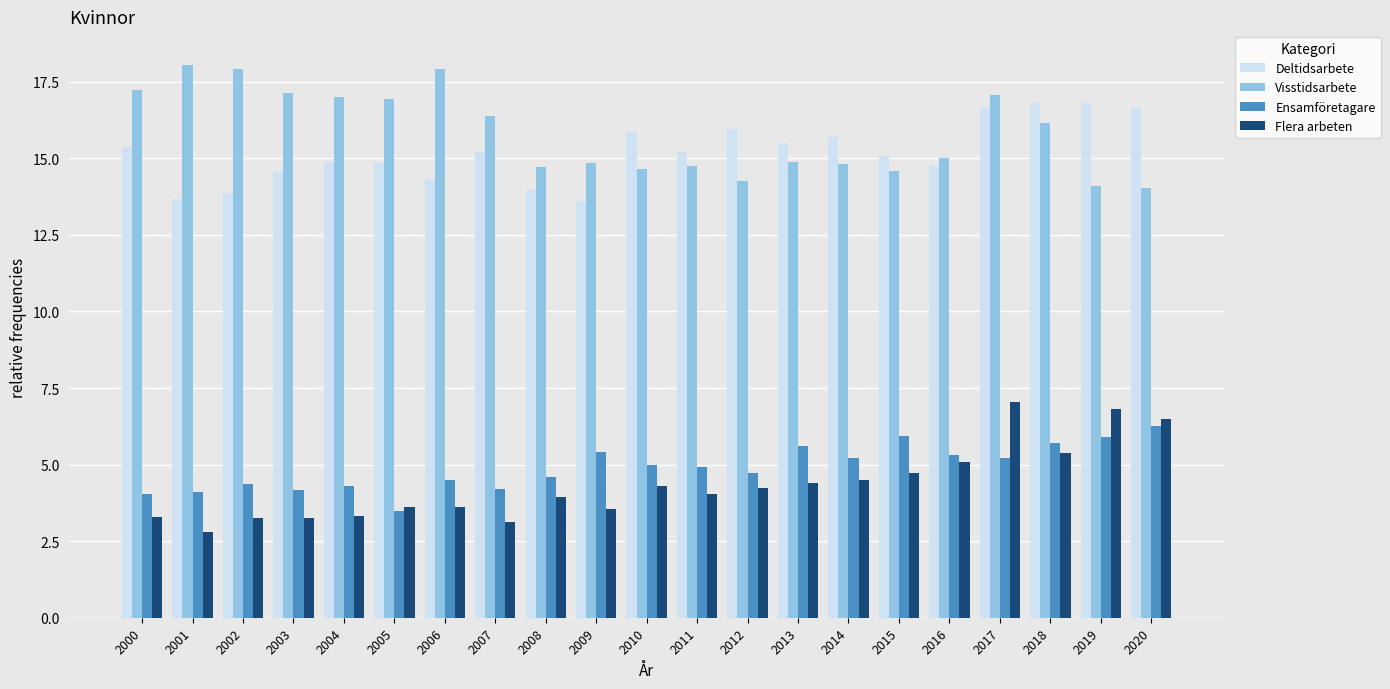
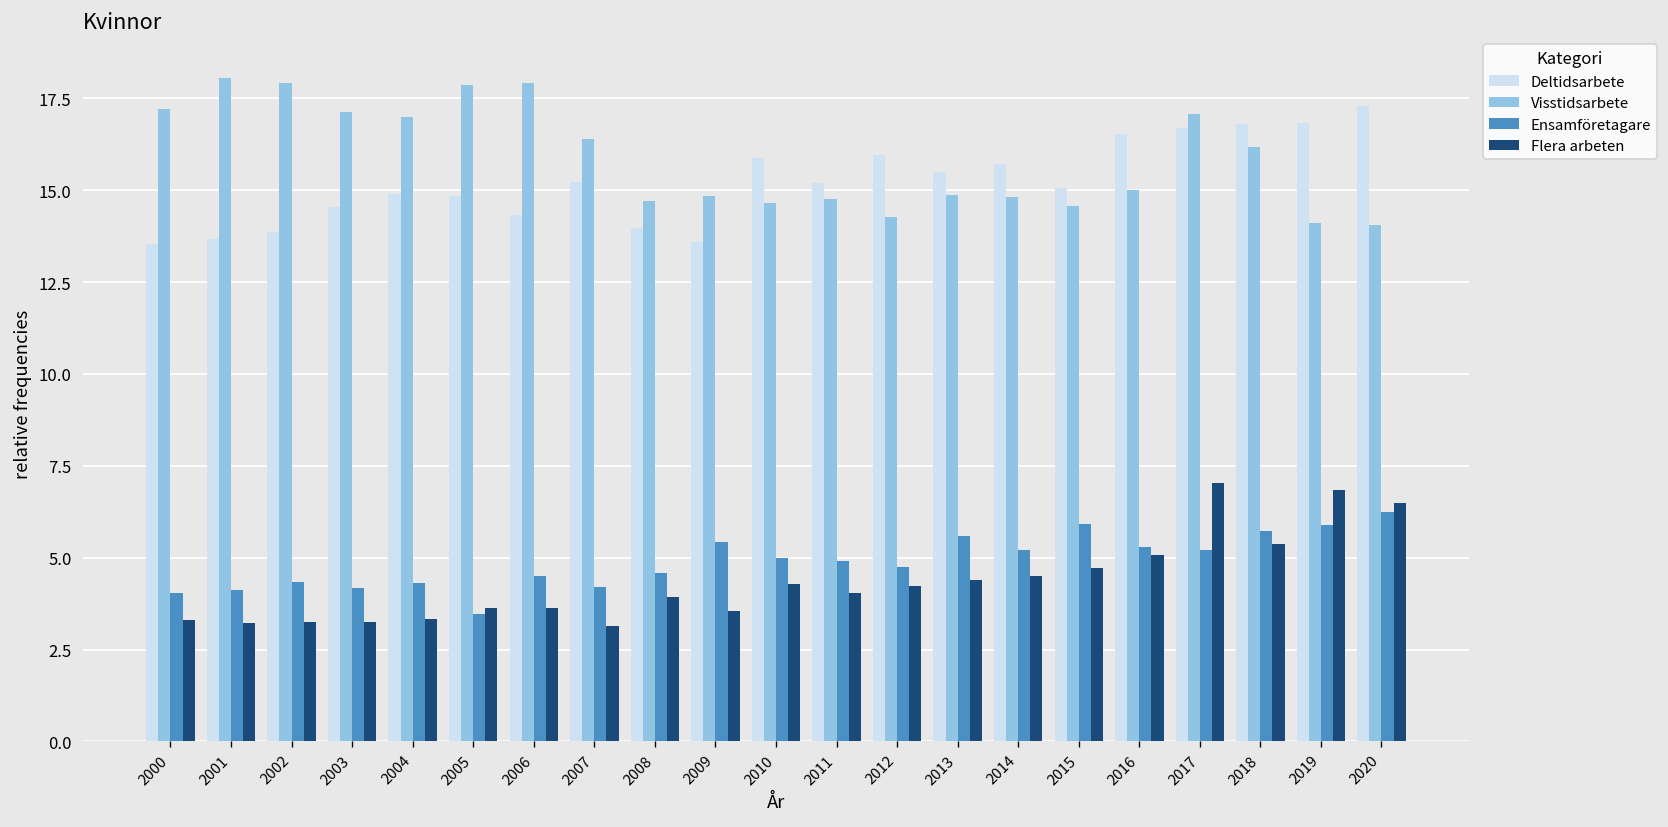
Deltidsarbete, 2000: 15.4 -> 13.5
Flera arbeten, 2001: 2.8 -> 3.2
Visstidsarbete, 2005: 16.9 -> 17.9
Deltidsarbete, 2016: 14.8 -> 16.5
Deltidsarbete, 2020: 16.6 -> 17.3
